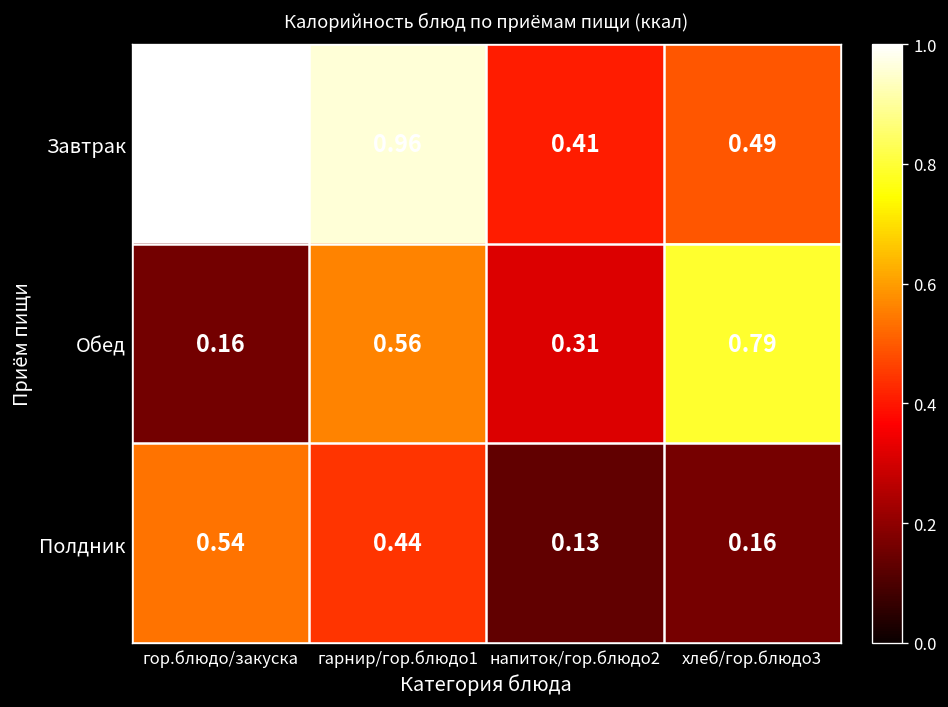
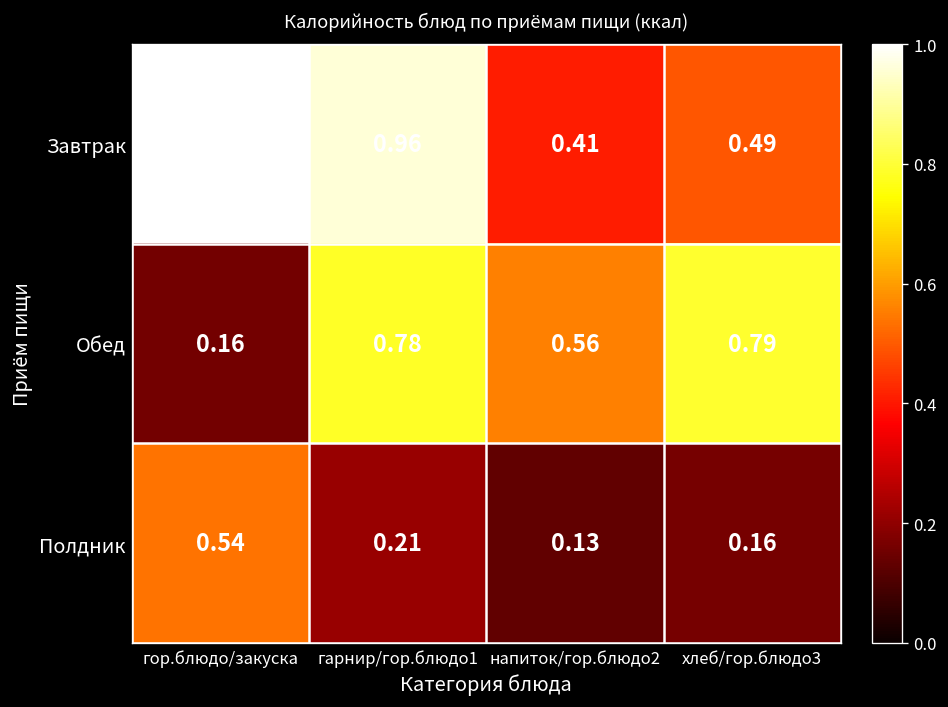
Обед, гарнир/гор.блюдо1: 0.56 -> 0.78
Обед, напиток/гор.блюдо2: 0.31 -> 0.56
Полдник, гарнир/гор.блюдо1: 0.44 -> 0.21
